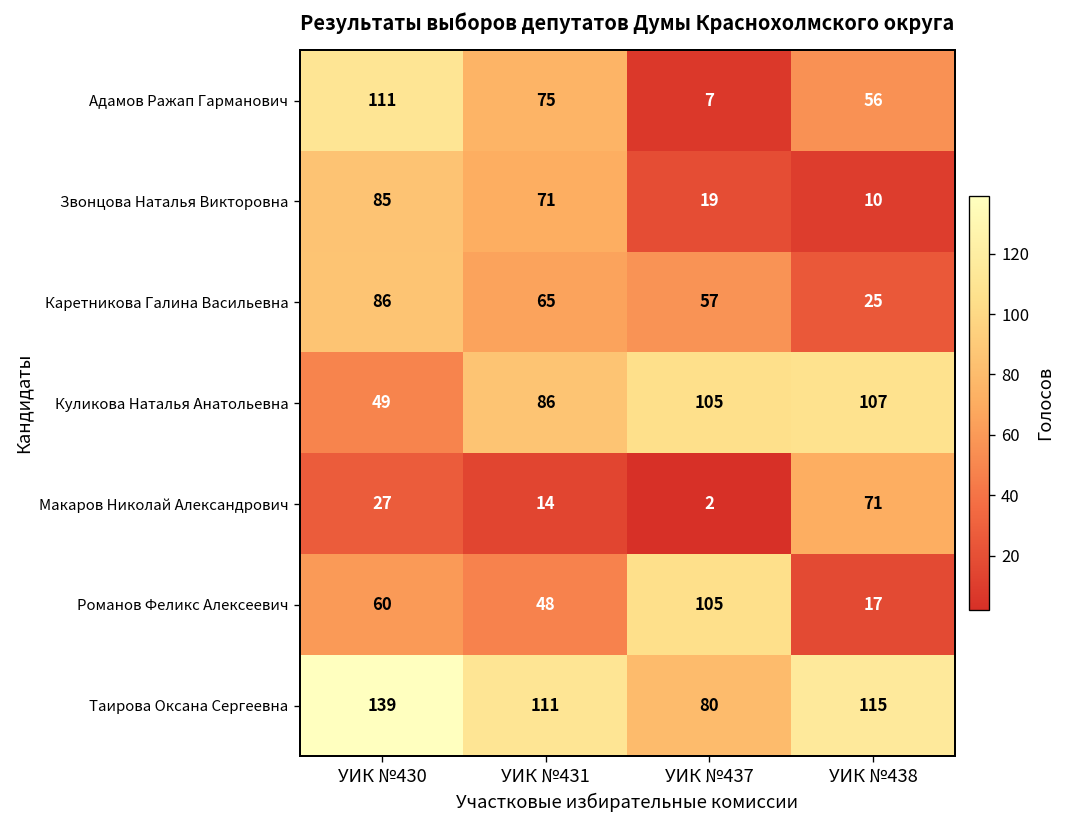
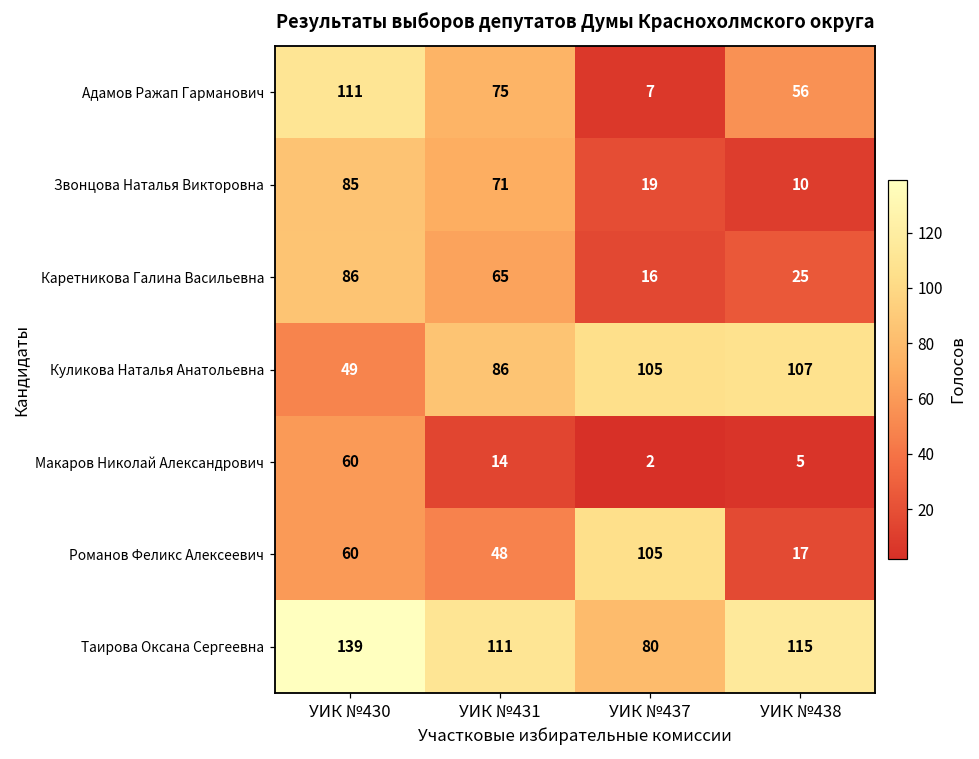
Каретникова Галина Васильевна, УИК №437: 57 -> 16
Макаров Николай Александрович, УИК №430: 27 -> 60
Макаров Николай Александрович, УИК №438: 71 -> 5
